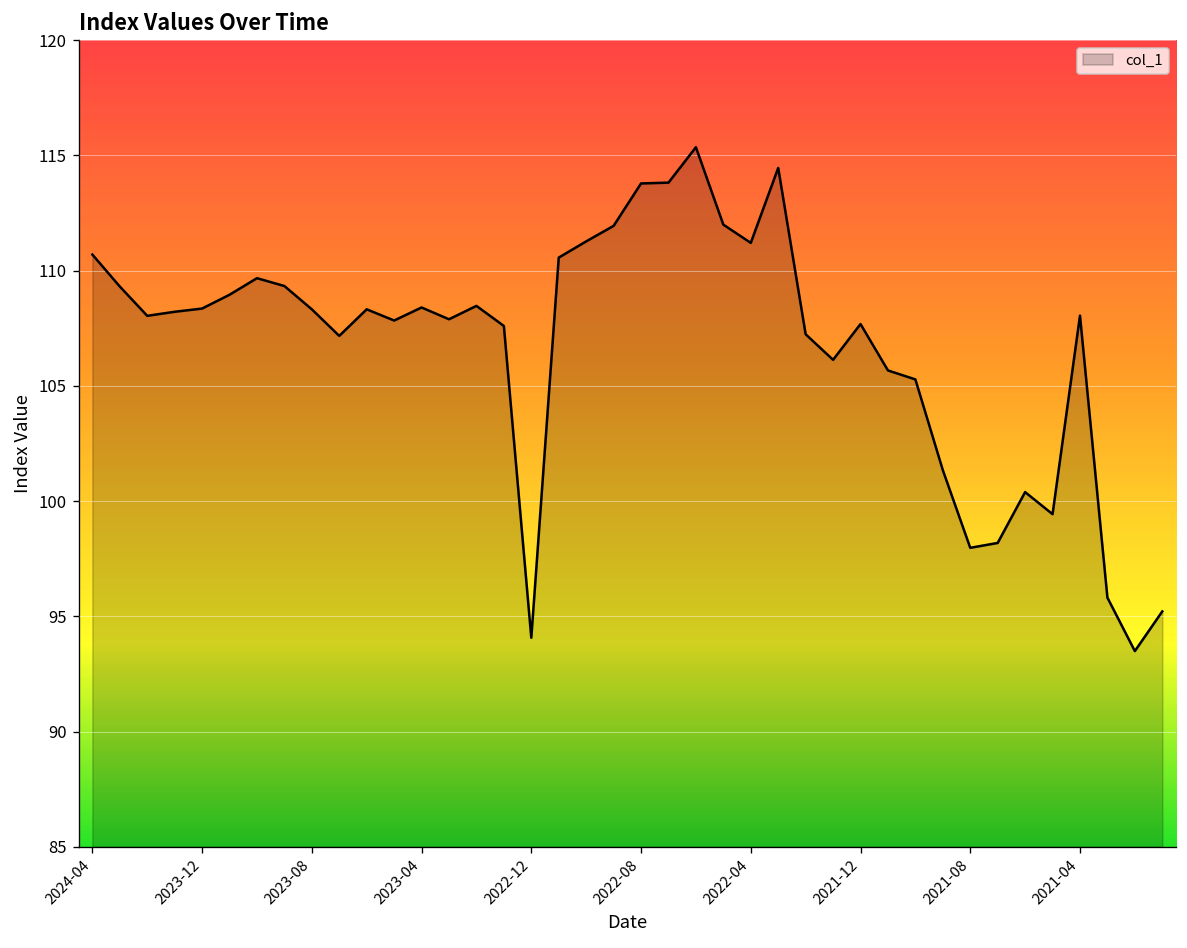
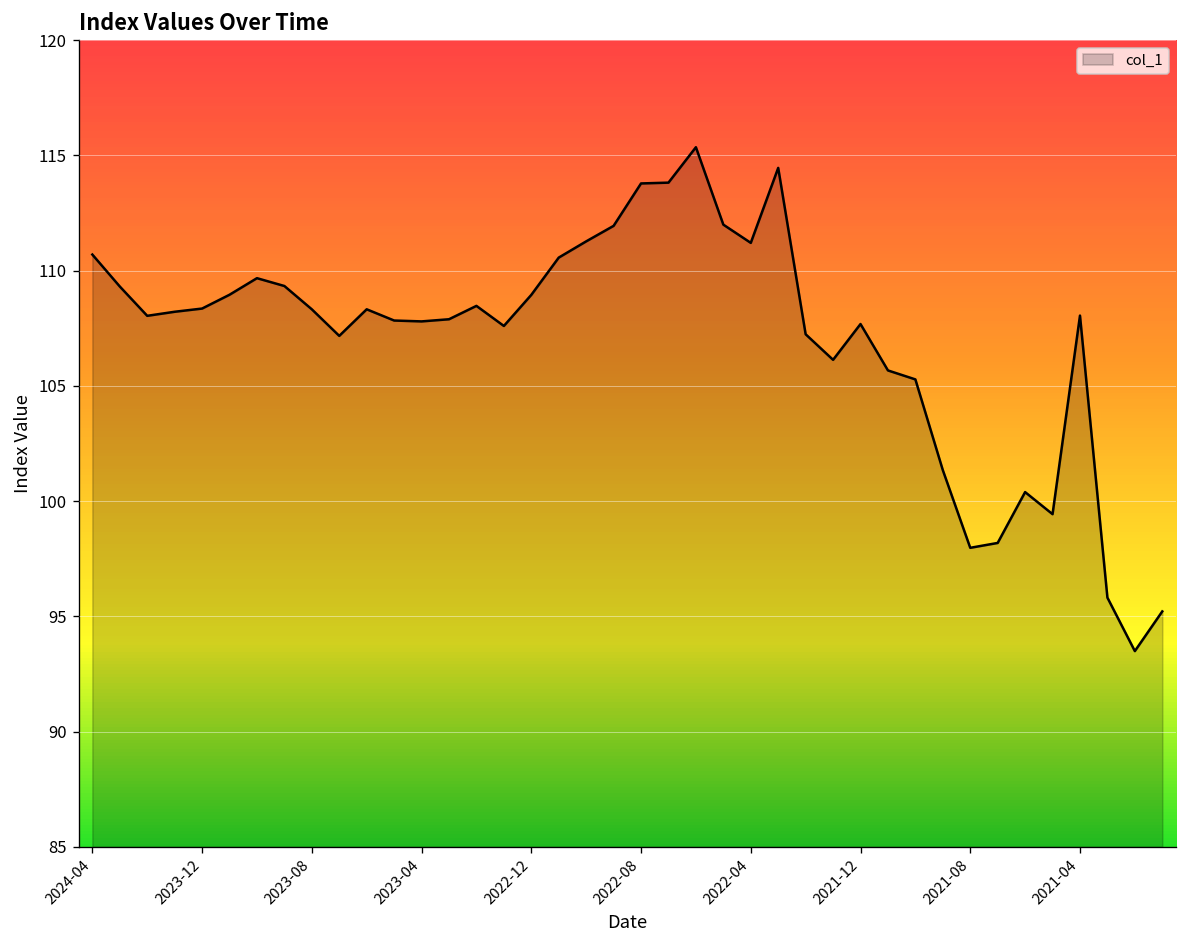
2023-04: 108.4 -> 107.8
2022-12: 94.1 -> 108.9
